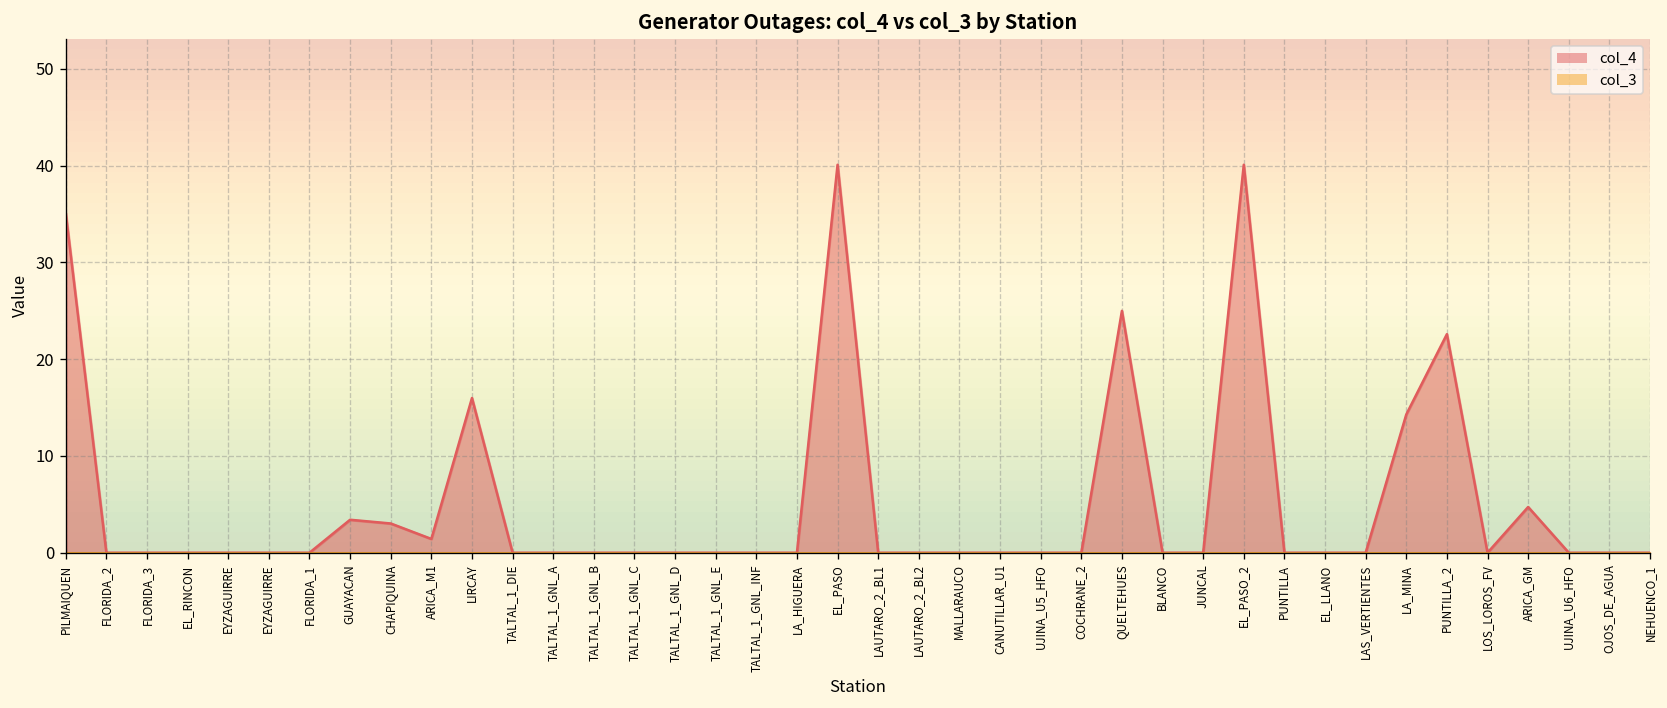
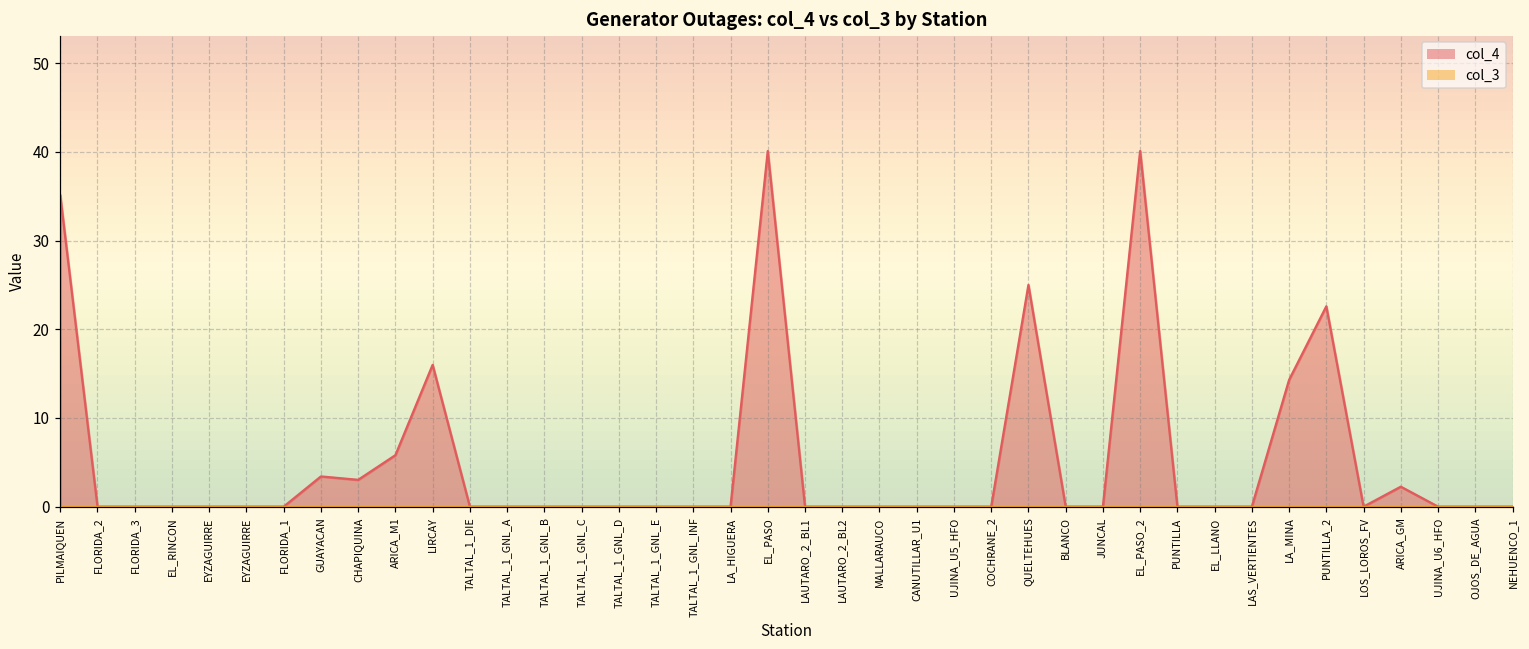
col_4, ARICA_M1: 1 -> 6
col_4, ARICA_GM: 5 -> 2
